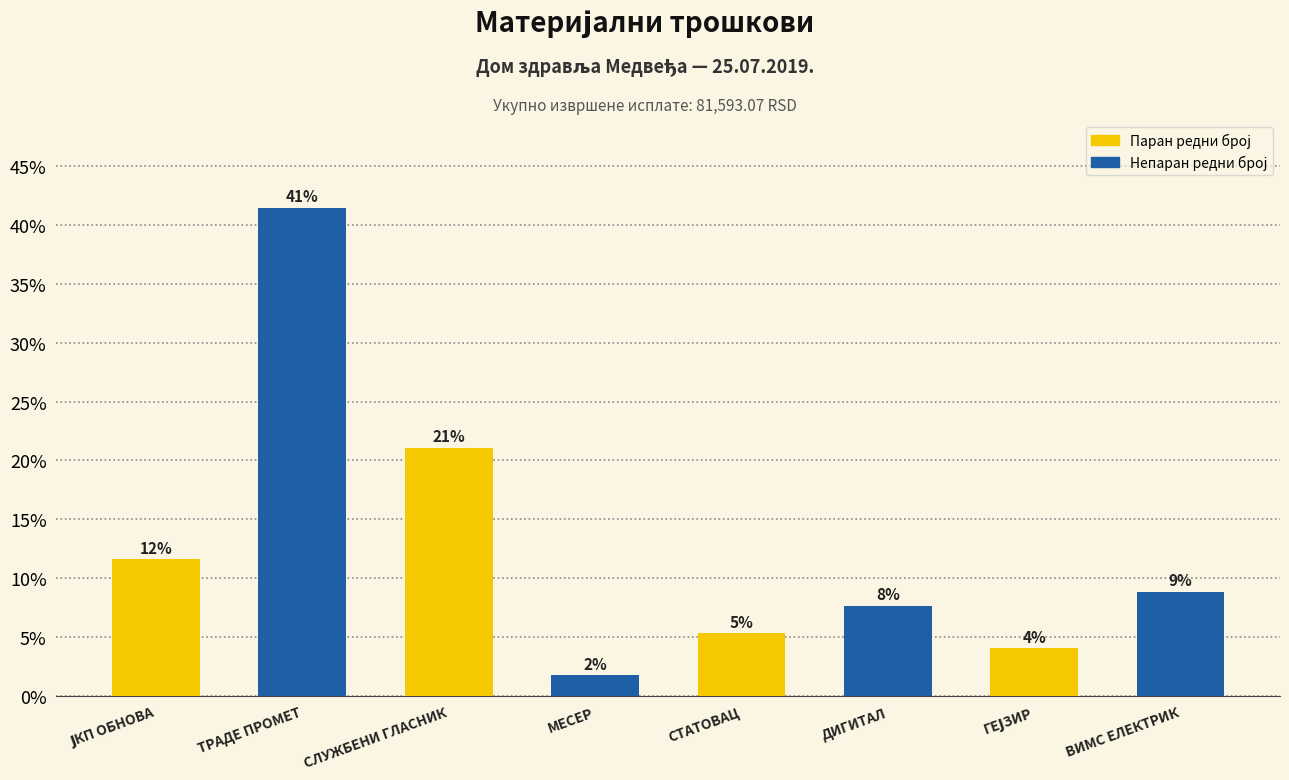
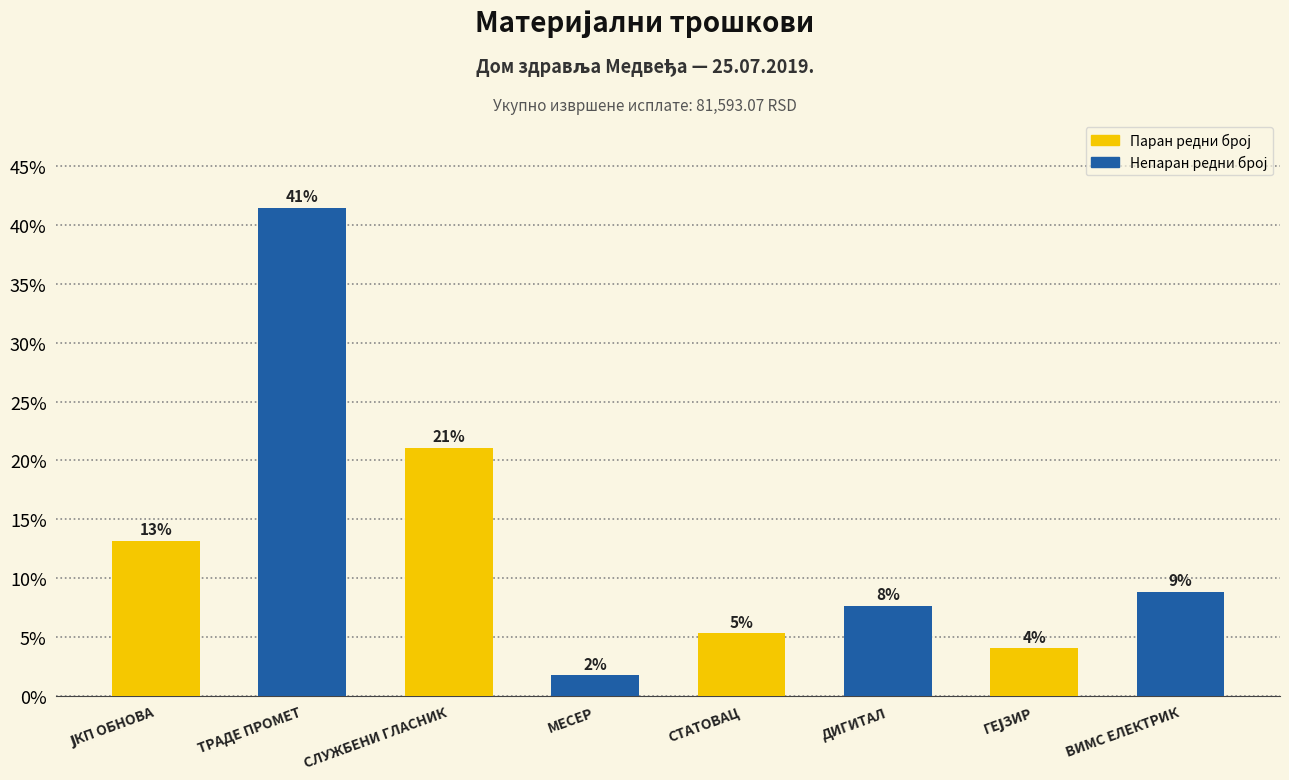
ЈКП ОБНОВА: 12% -> 13%
